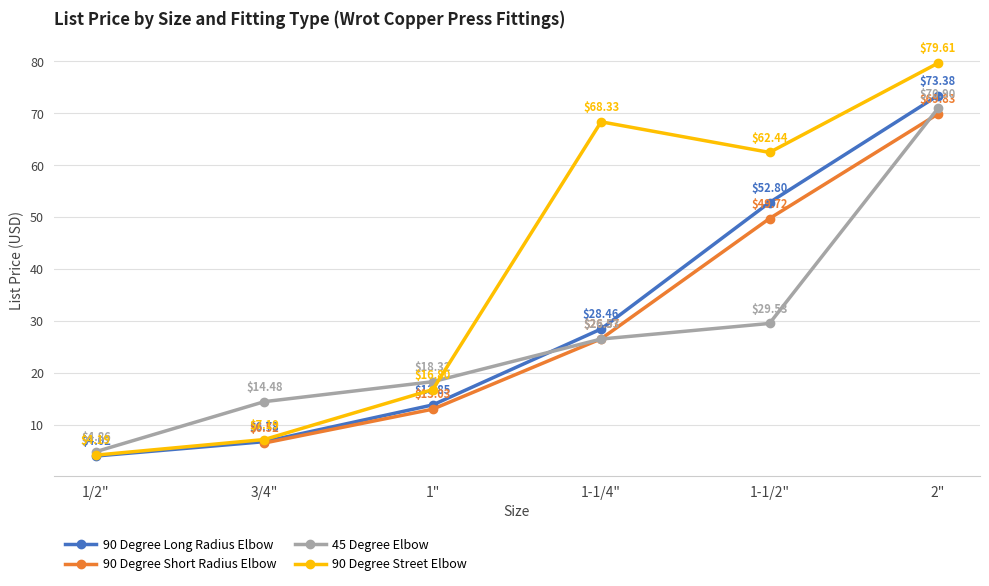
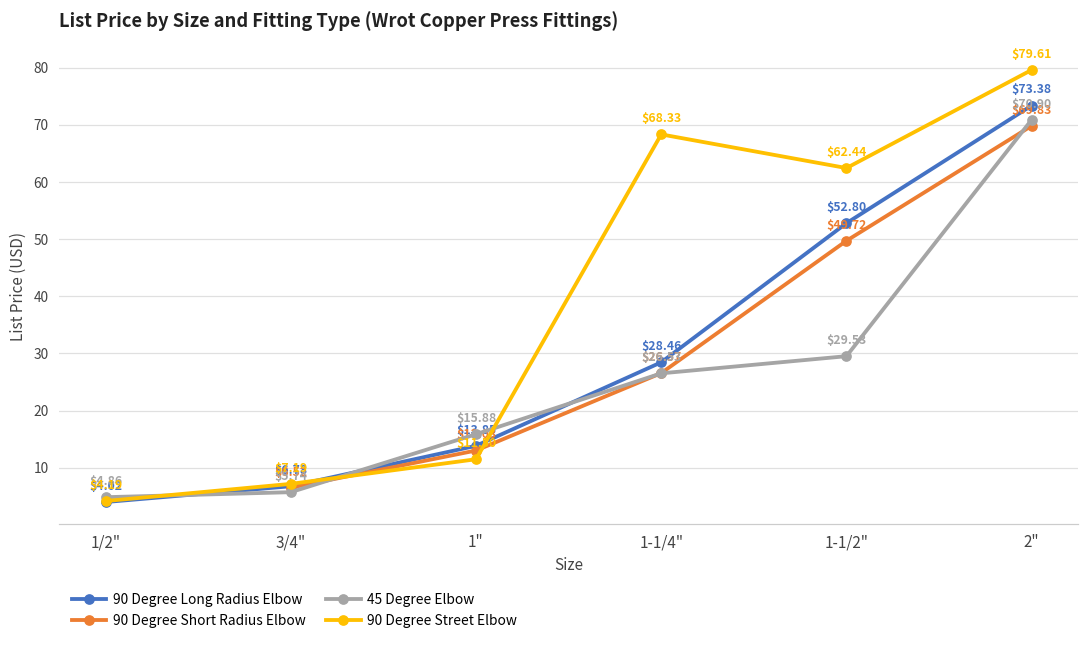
45 Degree Elbow, 3/4": $14.48 -> $5.74
45 Degree Elbow, 1": $18.32 -> $15.88
90 Degree Street Elbow, 1": $16.80 -> $11.50
